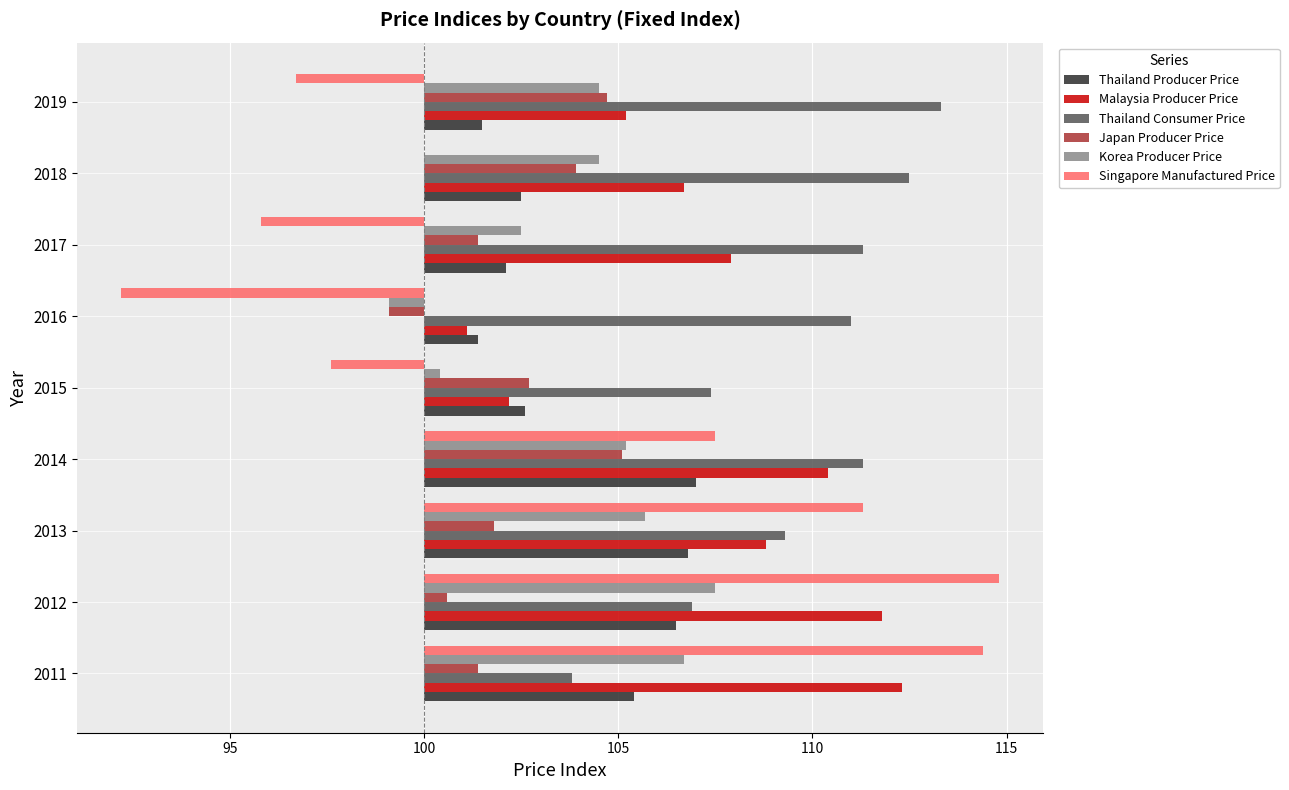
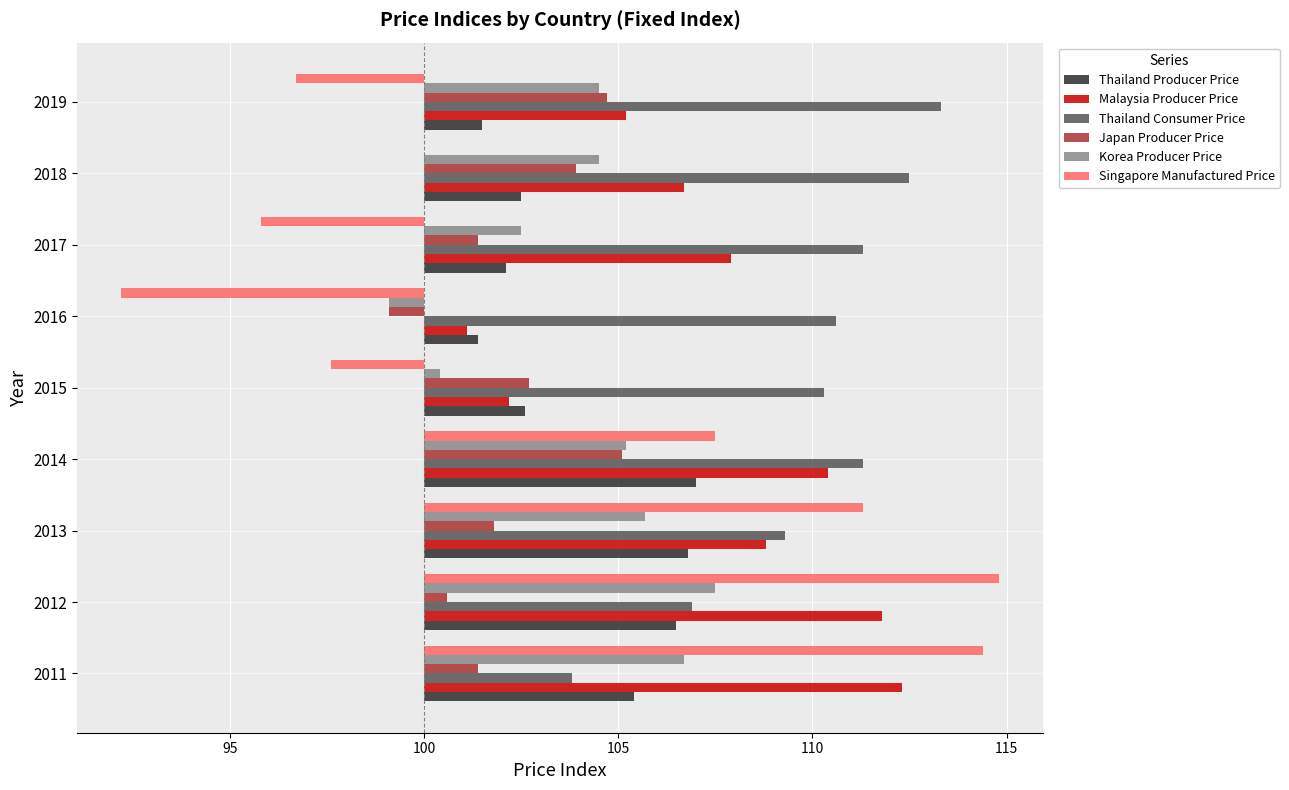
Thailand Consumer Price, 2016: 111.0 -> 110.6
Thailand Consumer Price, 2015: 107.4 -> 110.3
